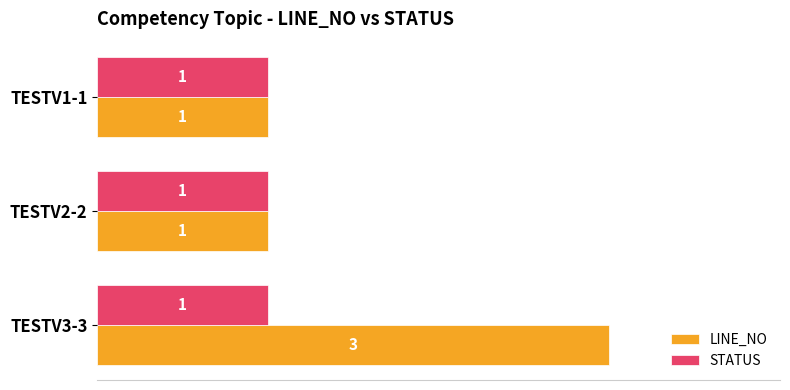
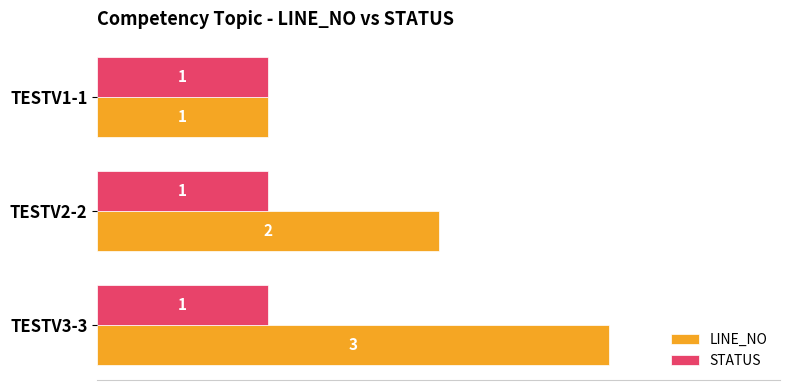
LINE_NO, TESTV2-2: 1 -> 2
